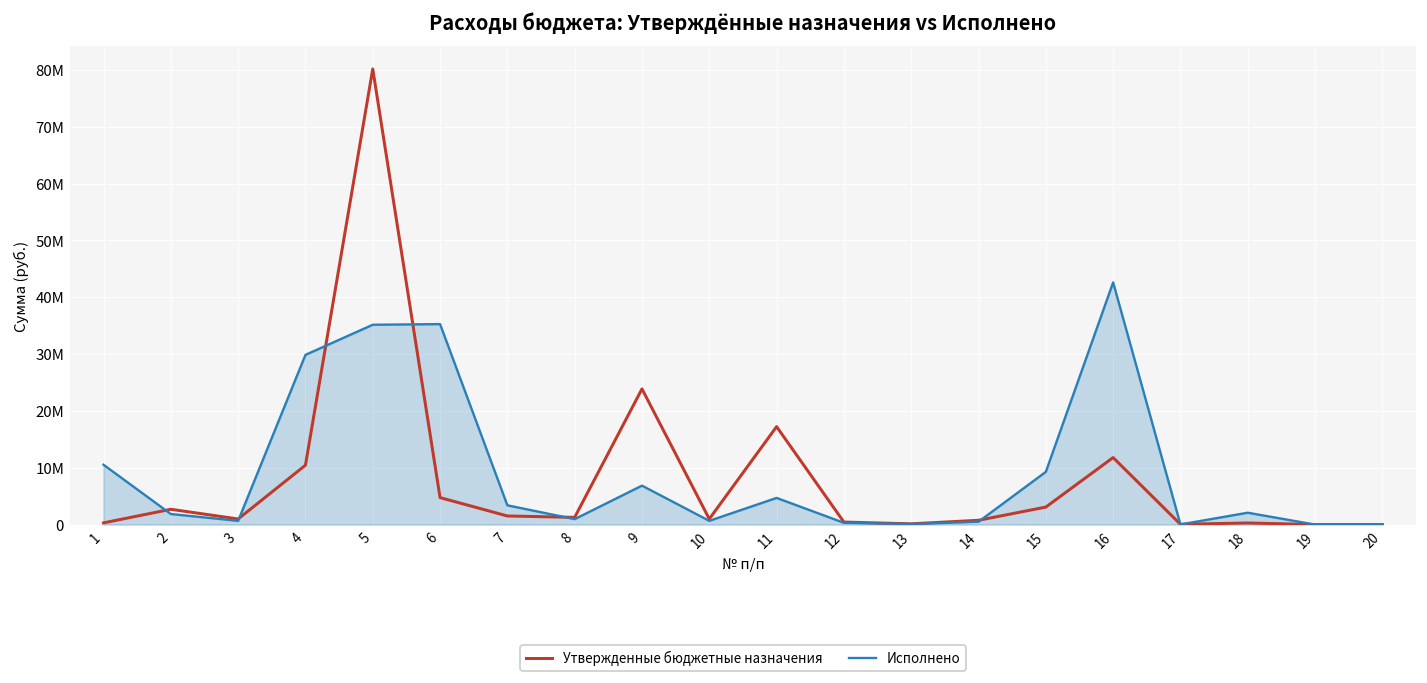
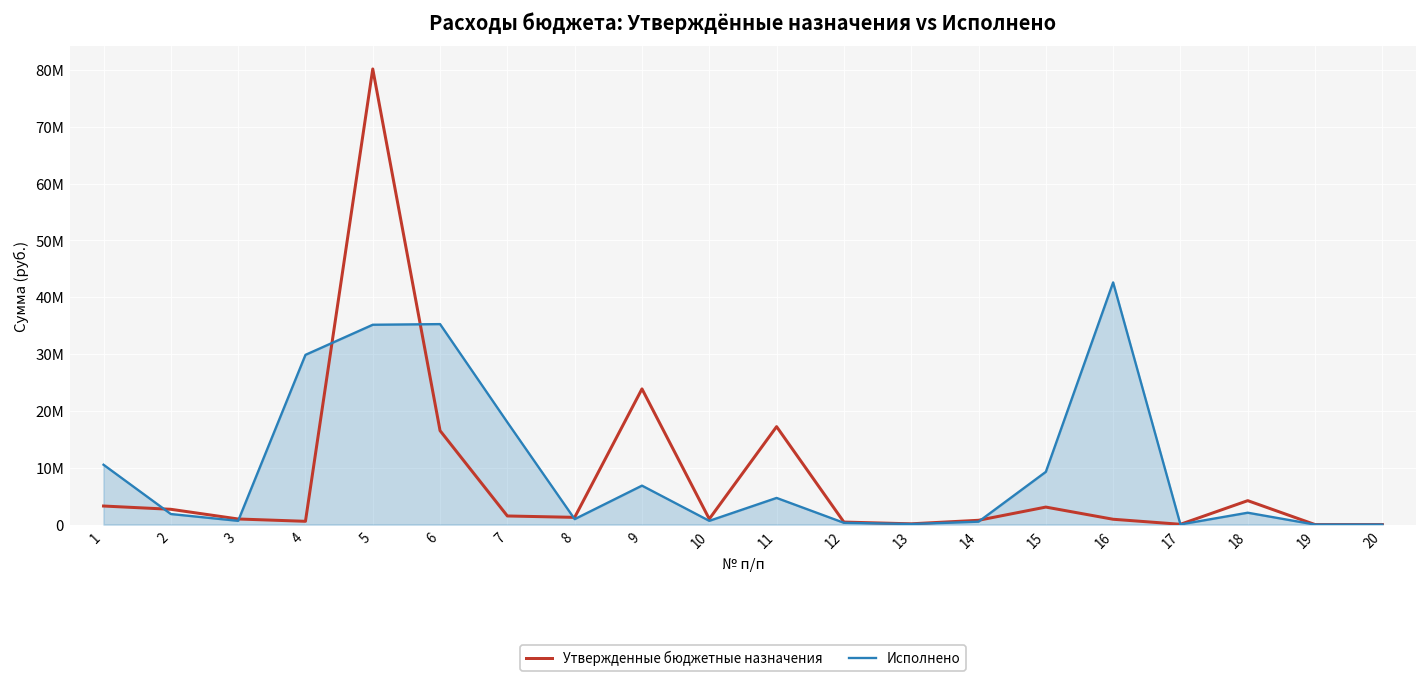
Утвержденные бюджетные назначения, 1: 0 -> 3000000
Утвержденные бюджетные назначения, 4: 10000000 -> 1000000
Утвержденные бюджетные назначения, 6: 5000000 -> 17000000
Исполнено, 7: 3000000 -> 18000000
Утвержденные бюджетные назначения, 16: 12000000 -> 1000000
Утвержденные бюджетные назначения, 18: 0 -> 4000000
